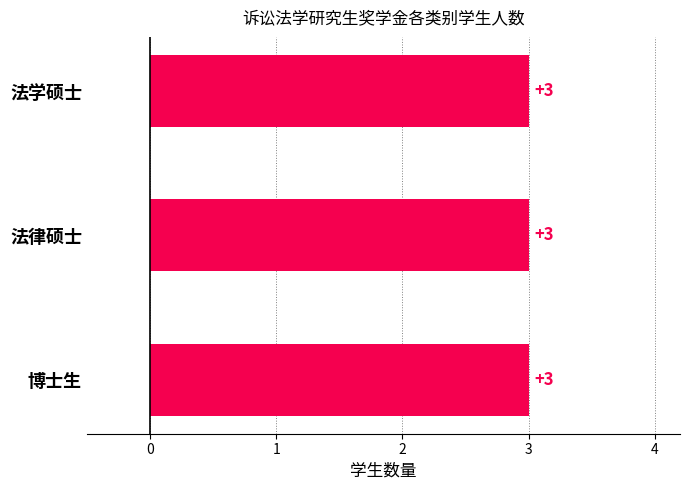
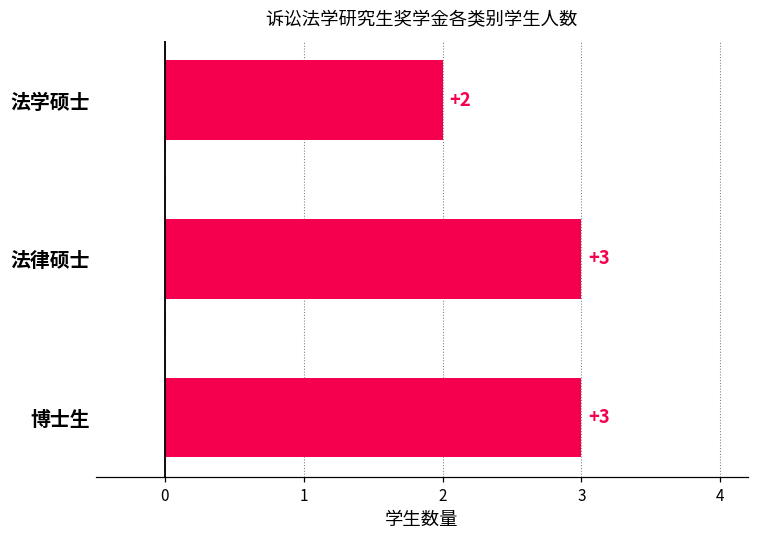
法学硕士: +3 -> +2
